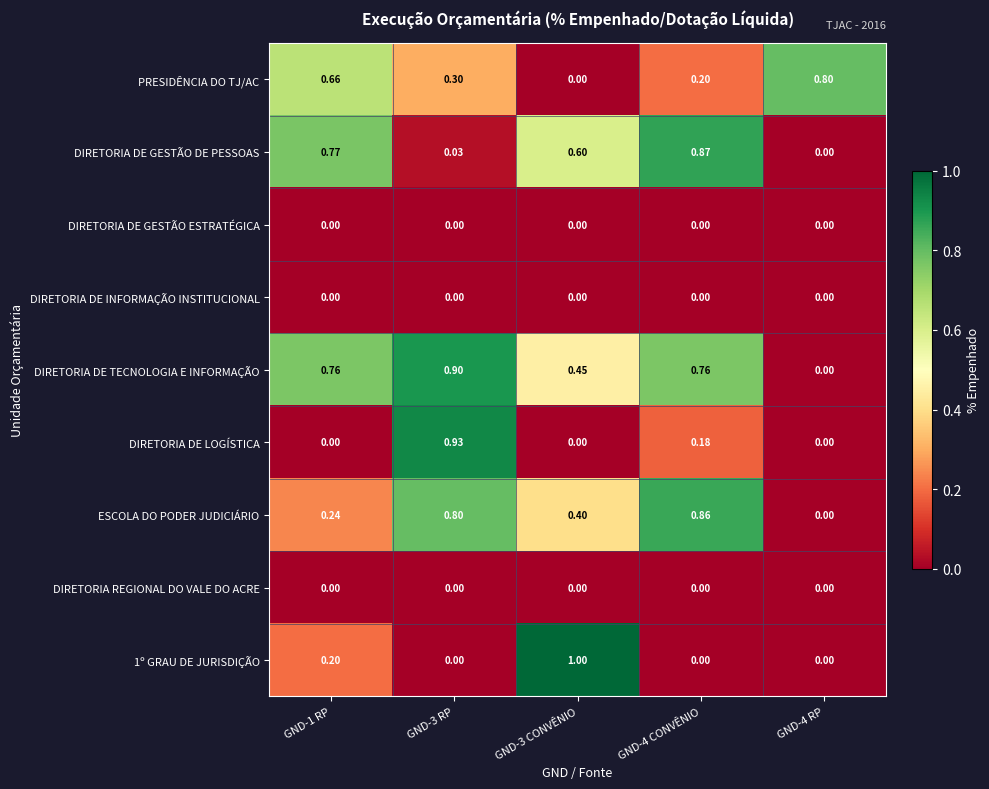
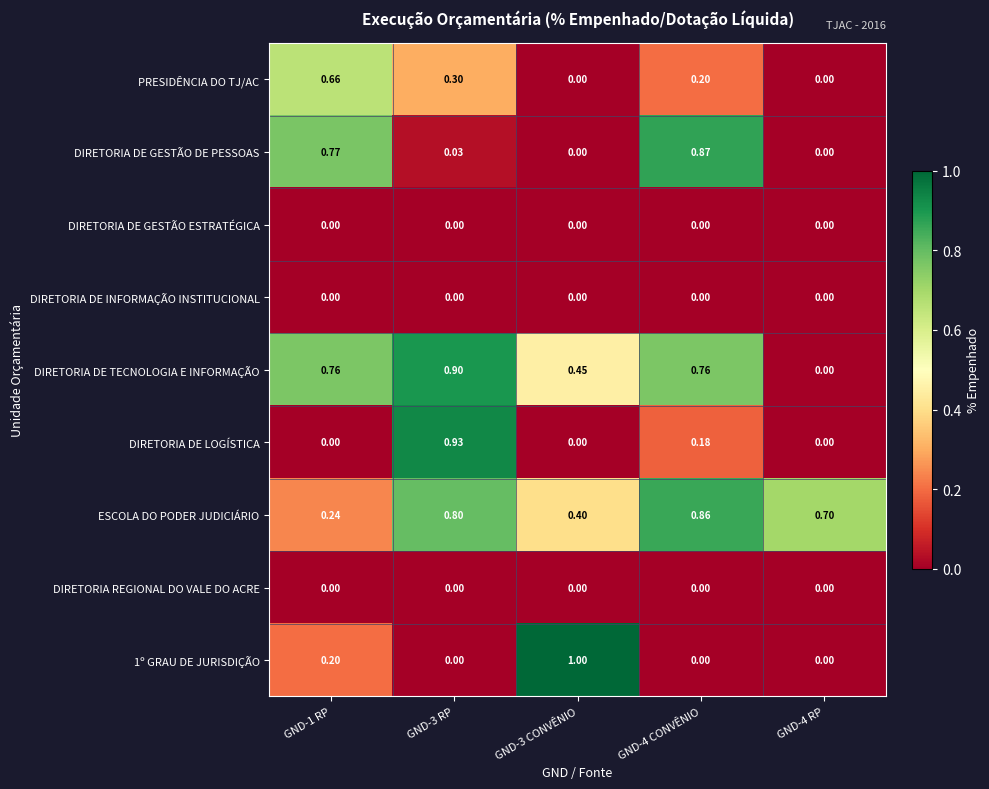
PRESIDÊNCIA DO TJ/AC, GND-4 RP: 0.80 -> 0.00
DIRETORIA DE GESTÃO DE PESSOAS, GND-3 CONVÊNIO: 0.60 -> 0.00
ESCOLA DO PODER JUDICIÁRIO, GND-4 RP: 0.00 -> 0.70
